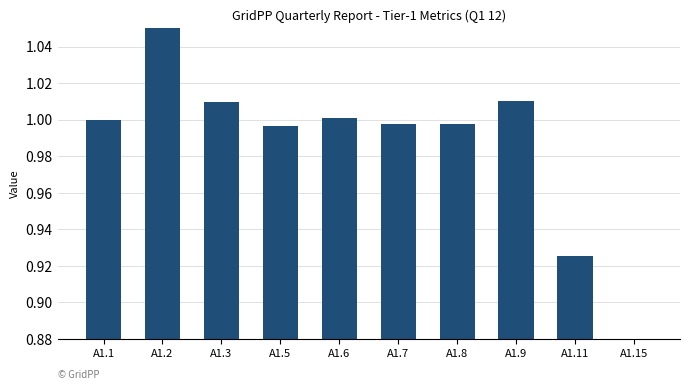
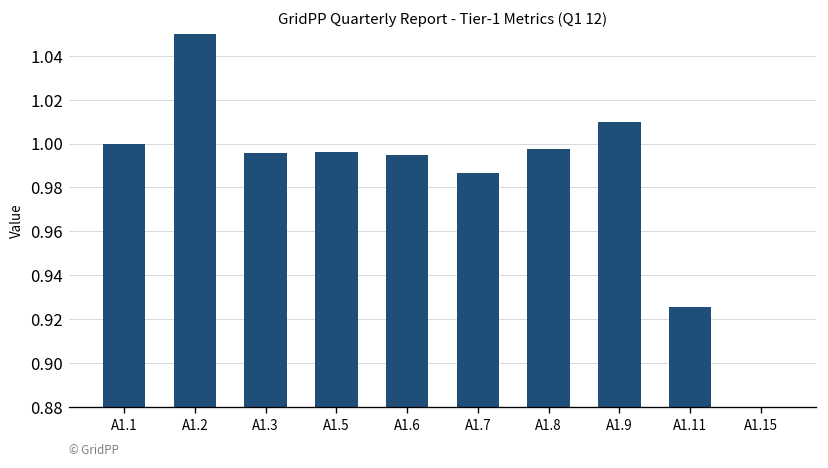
A1.3: 1.010 -> 0.996
A1.6: 1.001 -> 0.995
A1.7: 0.998 -> 0.987
